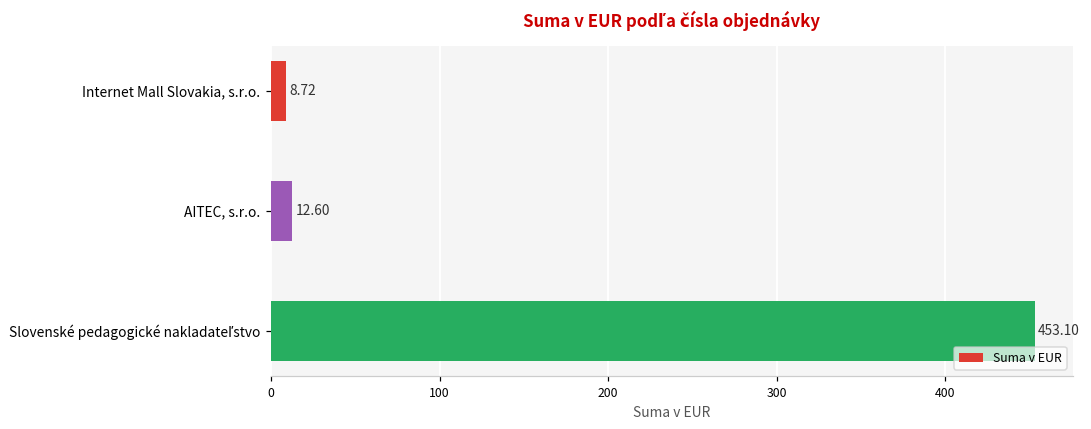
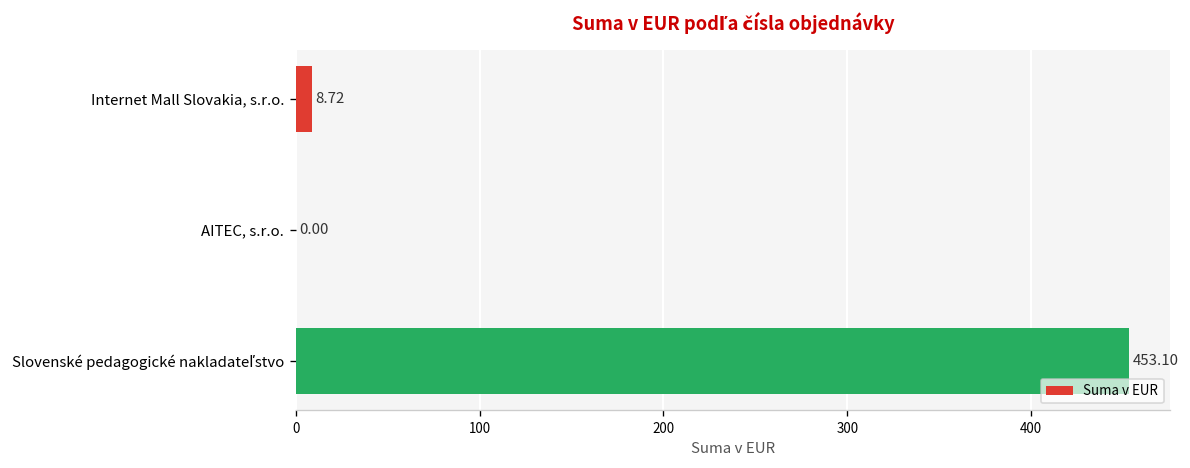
AITEC, s.r.o.: 12.60 -> 0.00
